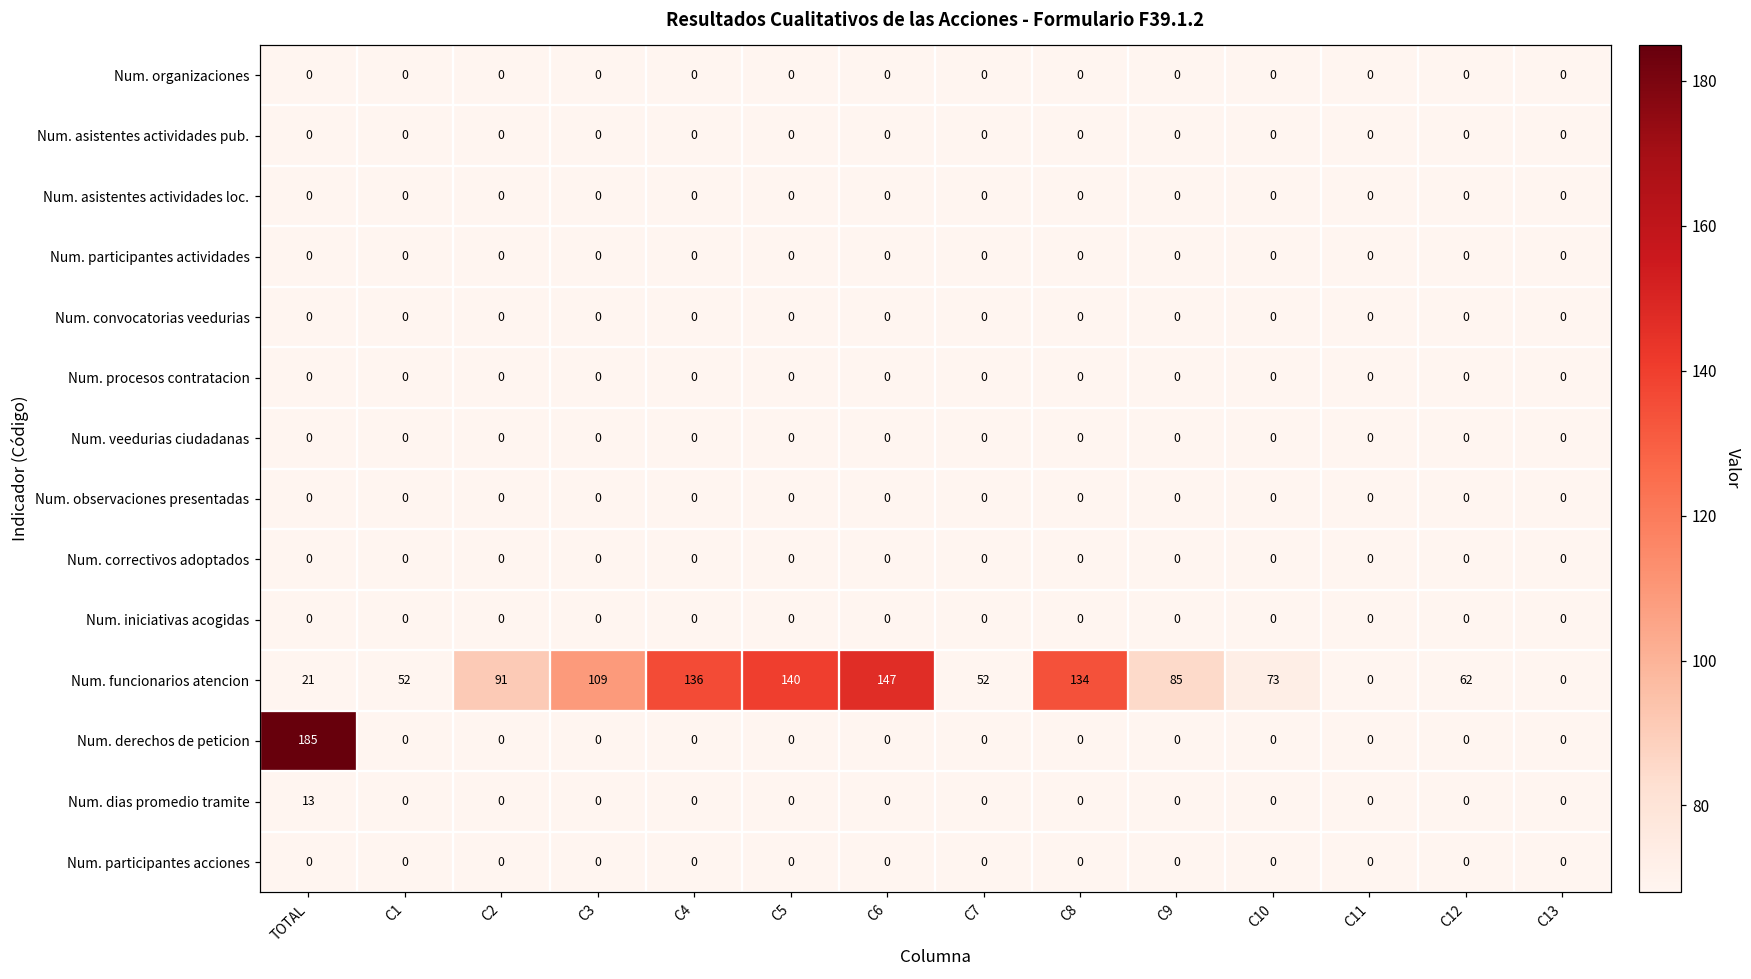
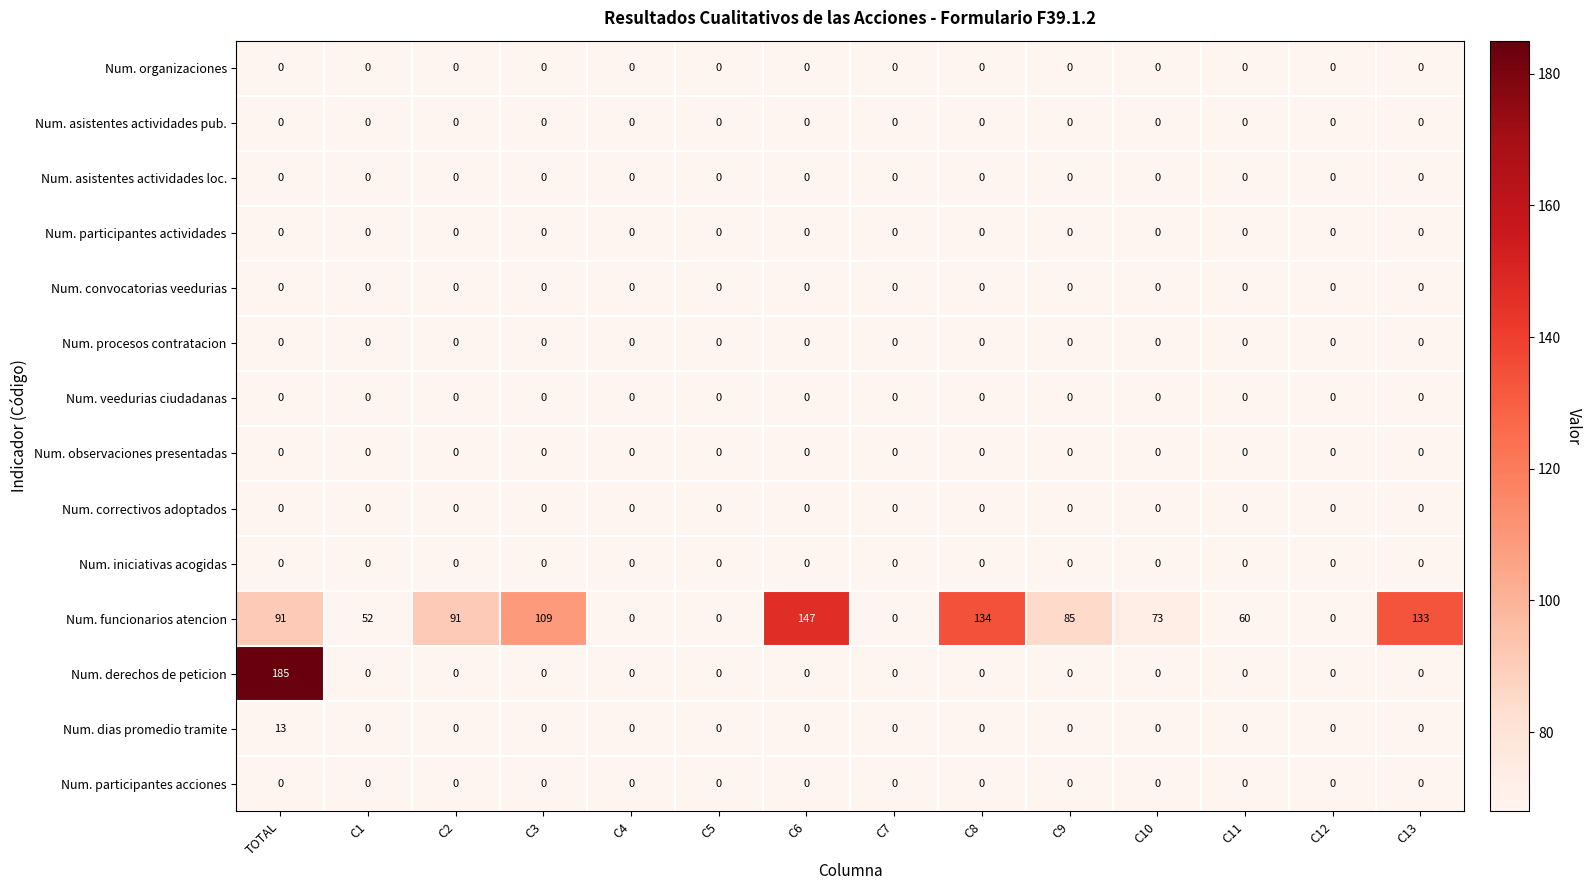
Num. funcionarios atencion, TOTAL: 21 -> 91
Num. funcionarios atencion, C4: 136 -> 0
Num. funcionarios atencion, C5: 140 -> 0
Num. funcionarios atencion, C7: 52 -> 0
Num. funcionarios atencion, C11: 0 -> 60
Num. funcionarios atencion, C12: 62 -> 0
Num. funcionarios atencion, C13: 0 -> 133
